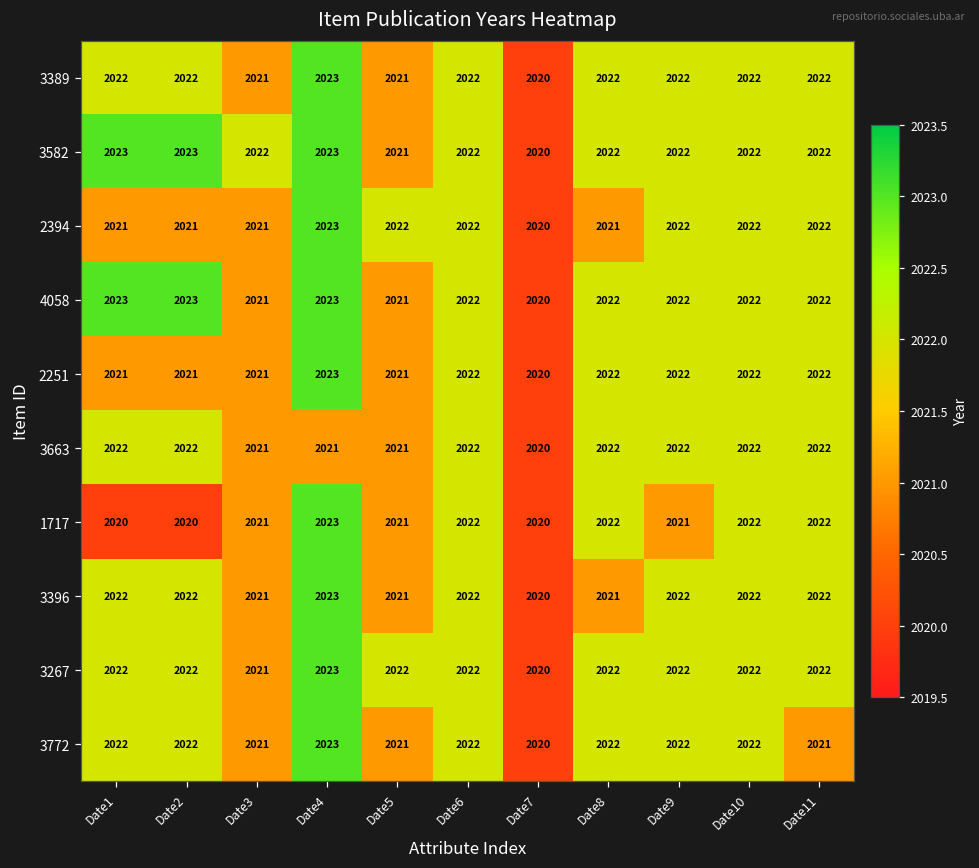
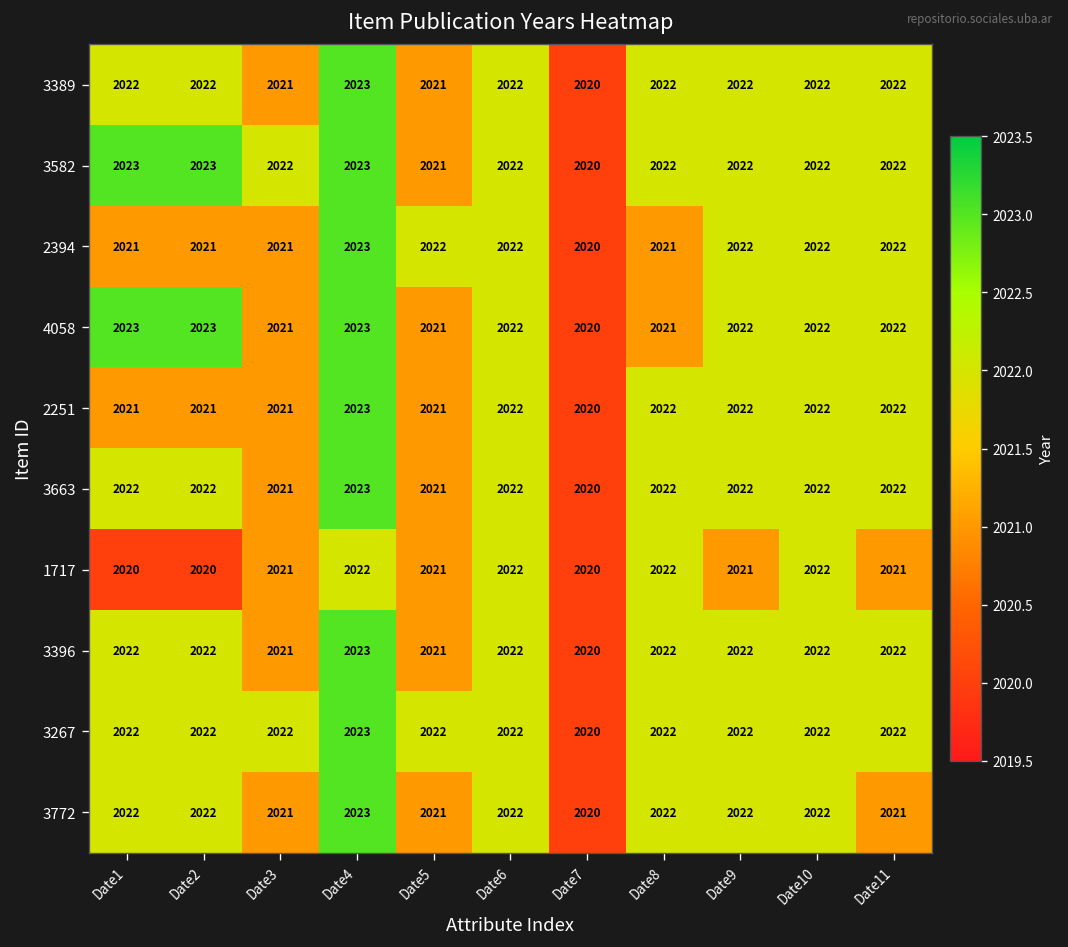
4058, Date8: 2022 -> 2021
3663, Date4: 2021 -> 2023
1717, Date4: 2023 -> 2022
1717, Date11: 2022 -> 2021
3396, Date8: 2021 -> 2022
3267, Date3: 2021 -> 2022
